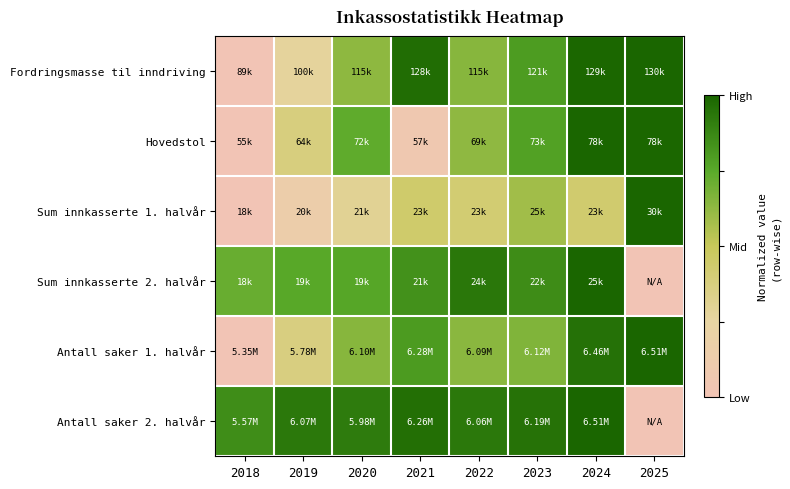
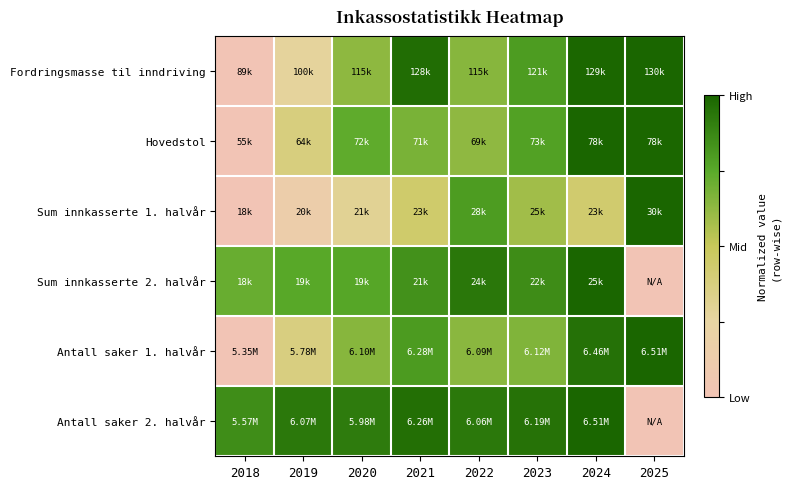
Hovedstol, 2021: 57k -> 71k
Sum innkasserte 1. halvår, 2022: 23k -> 28k
